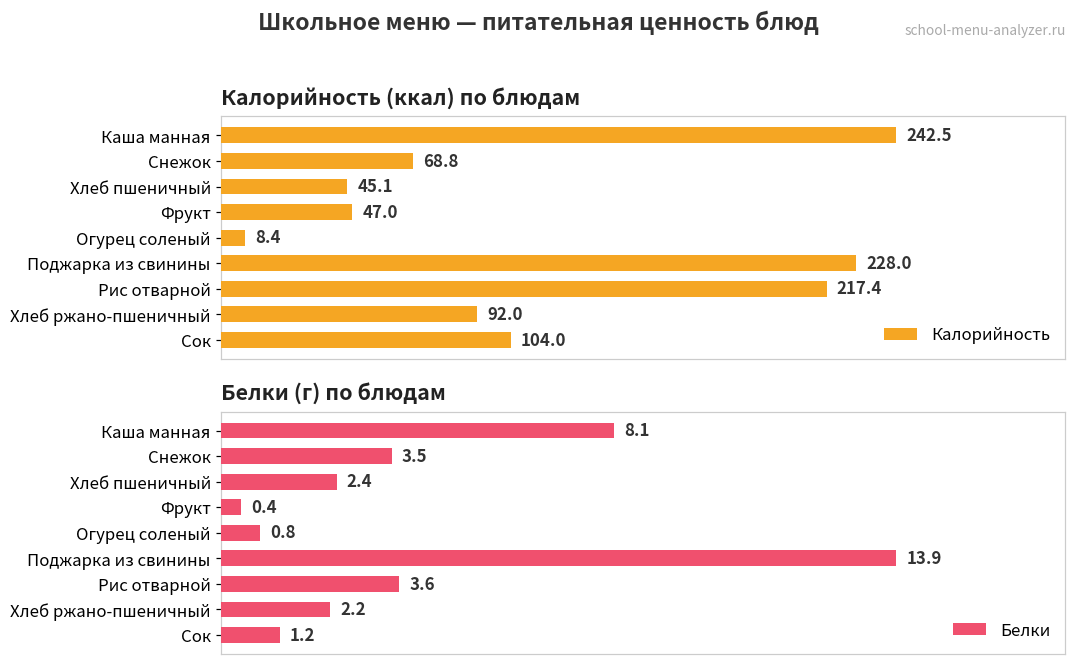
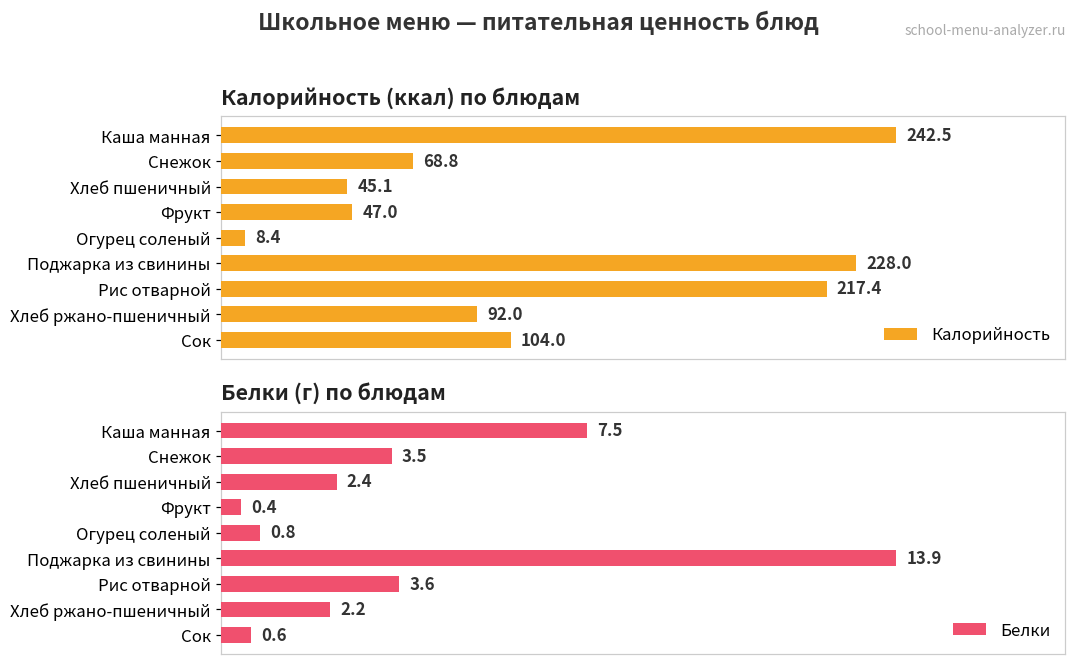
Белки (г) по блюдам, Каша манная: 8.1 -> 7.5
Белки (г) по блюдам, Сок: 1.2 -> 0.6
